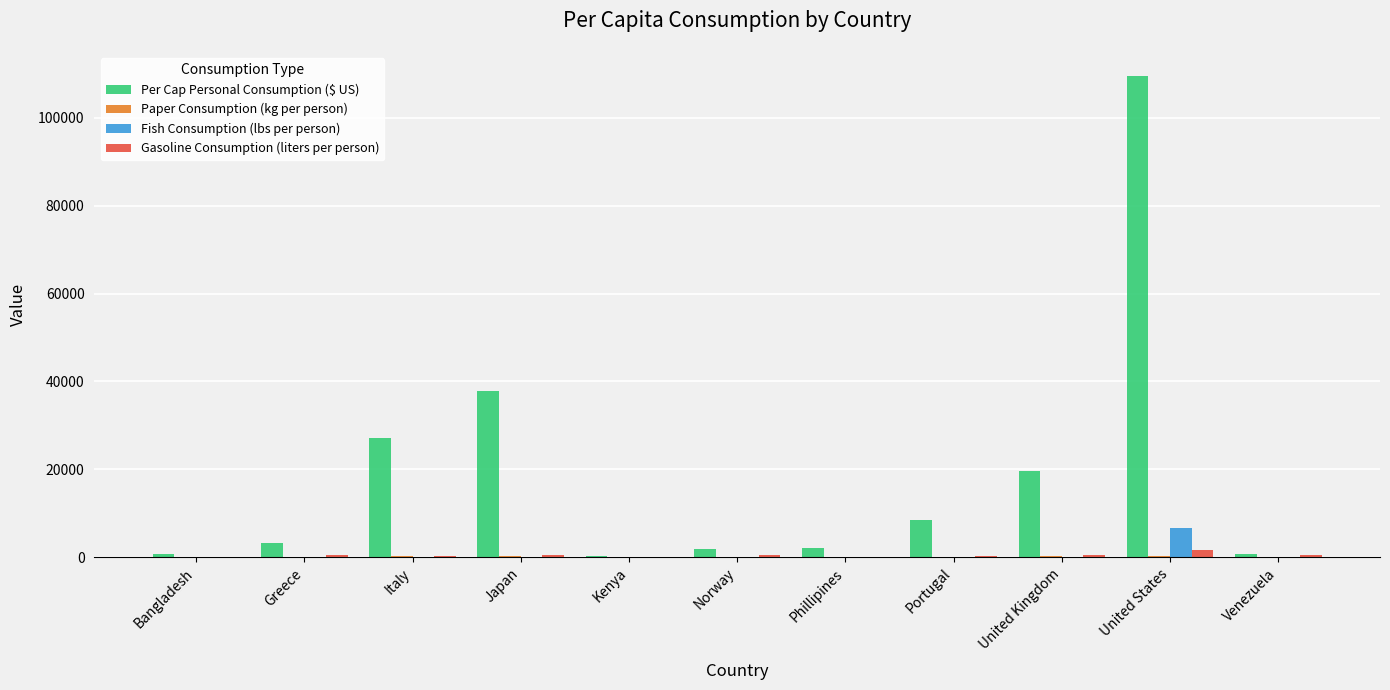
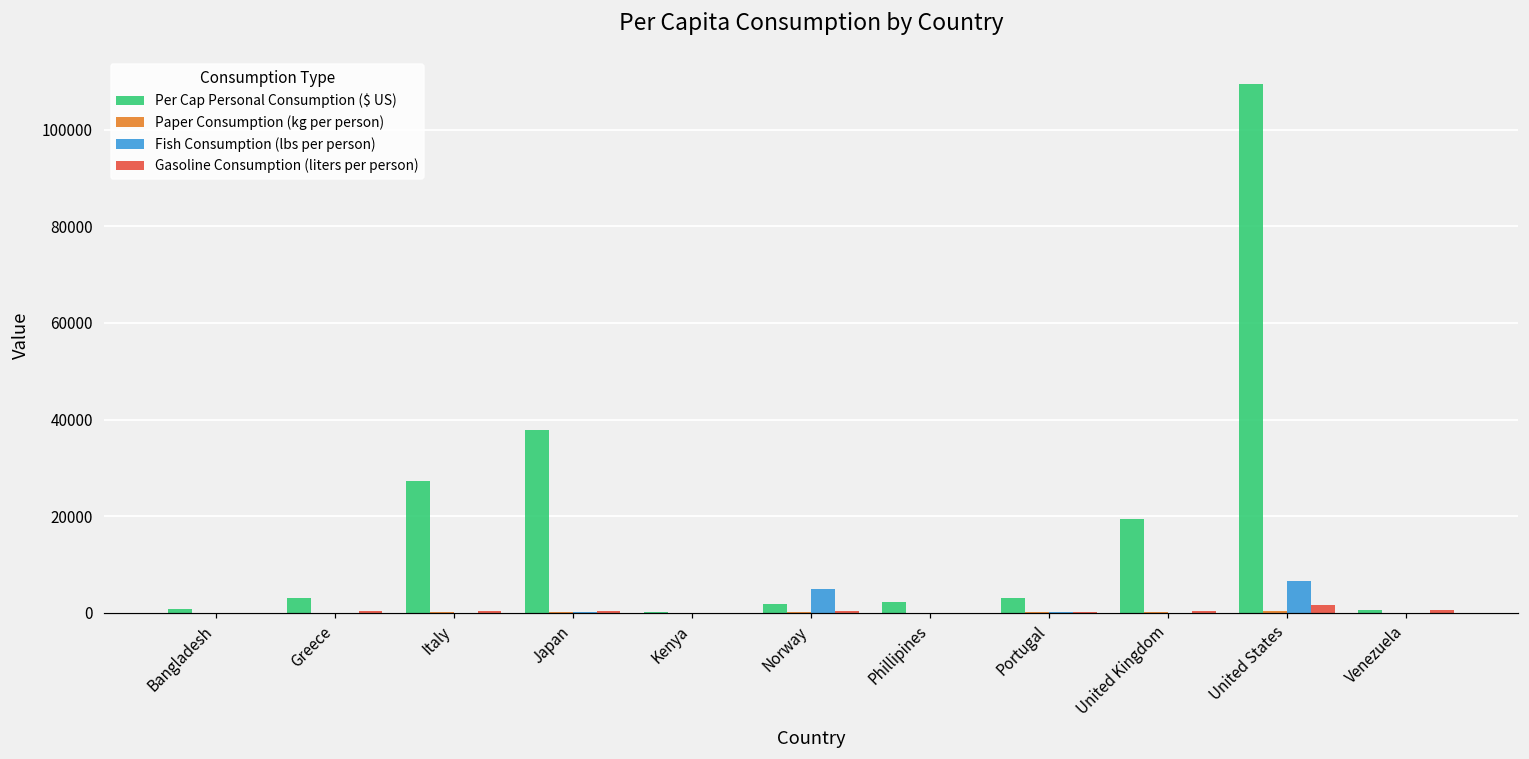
Fish Consumption (lbs per person), Norway: 0 -> 5000
Per Cap Personal Consumption ($ US), Portugal: 9000 -> 3000
